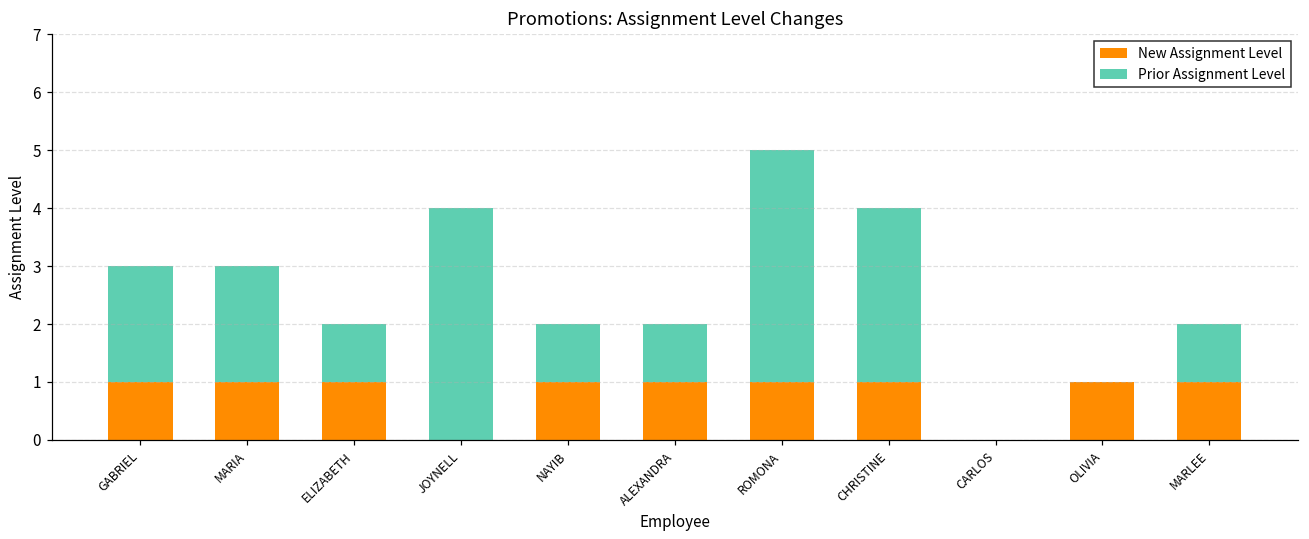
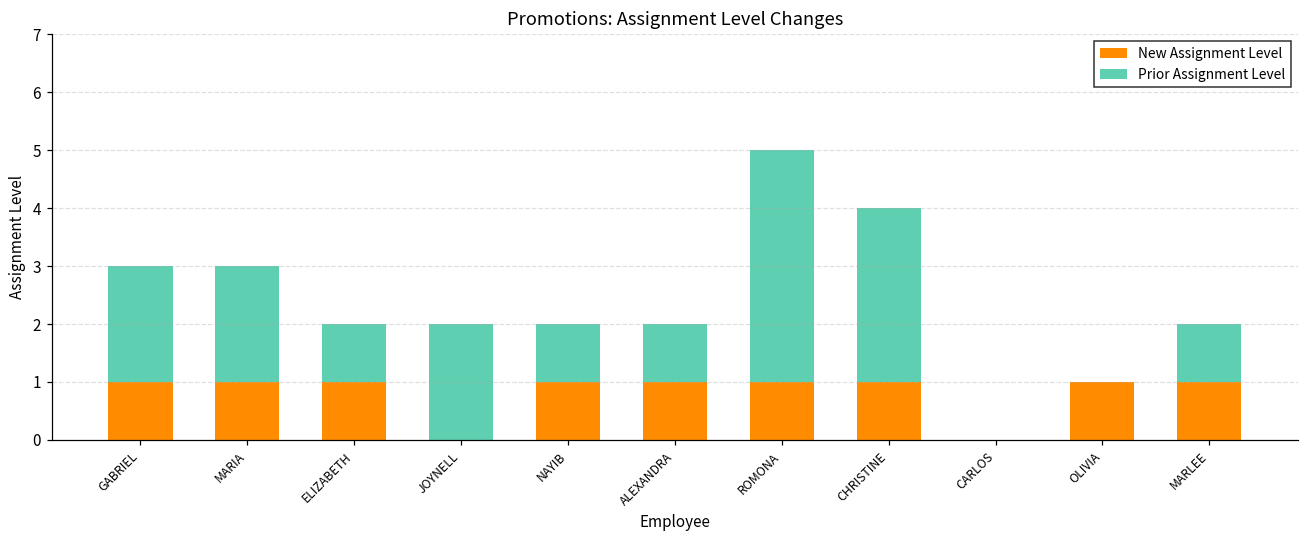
Prior Assignment Level, JOYNELL: 4 -> 2
